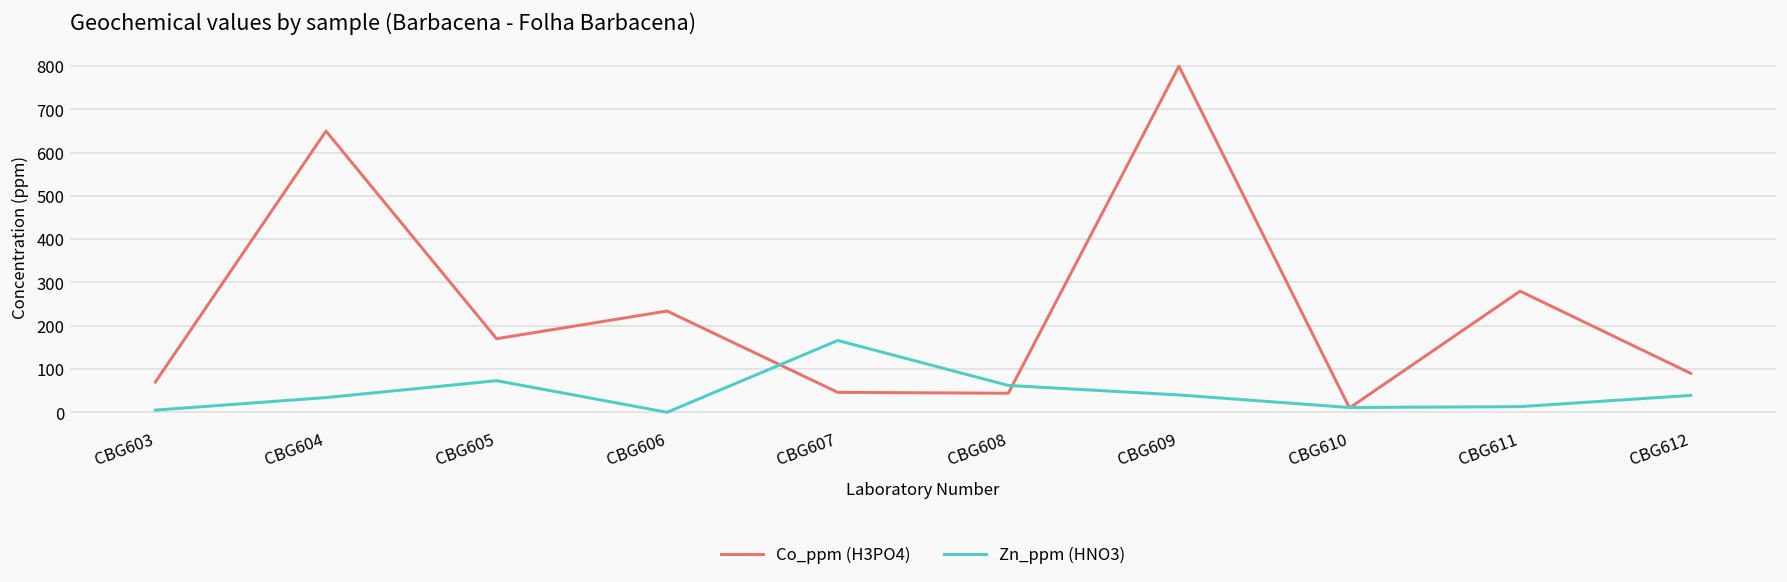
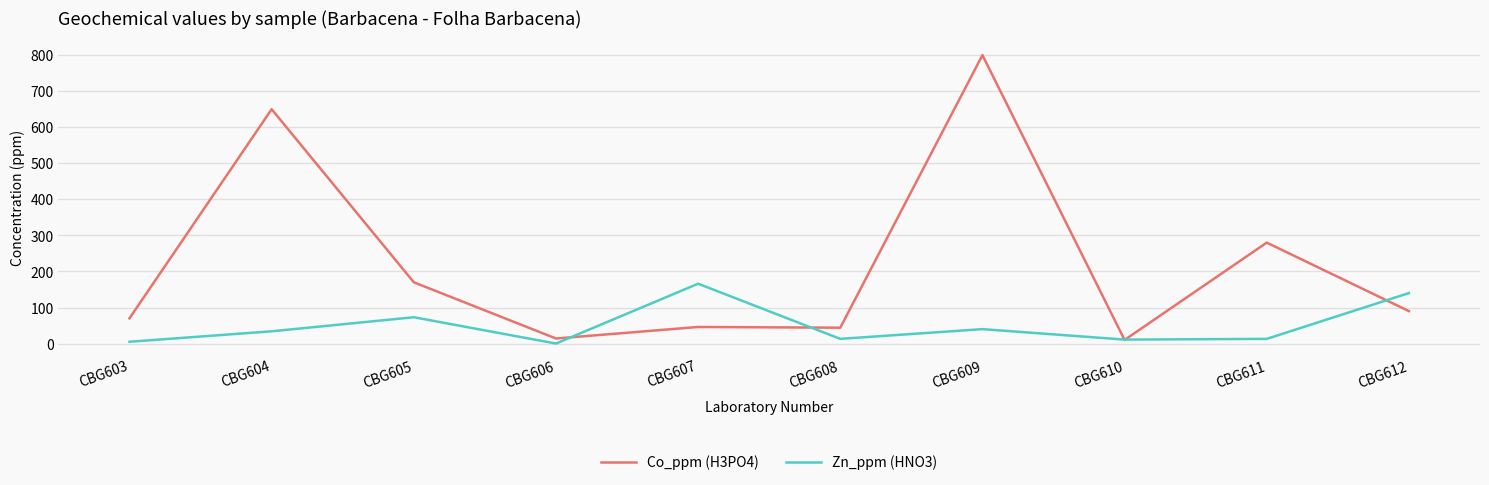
Co_ppm (H3PO4), CBG606: 230 -> 10
Zn_ppm (HNO3), CBG608: 60 -> 10
Zn_ppm (HNO3), CBG612: 40 -> 140
